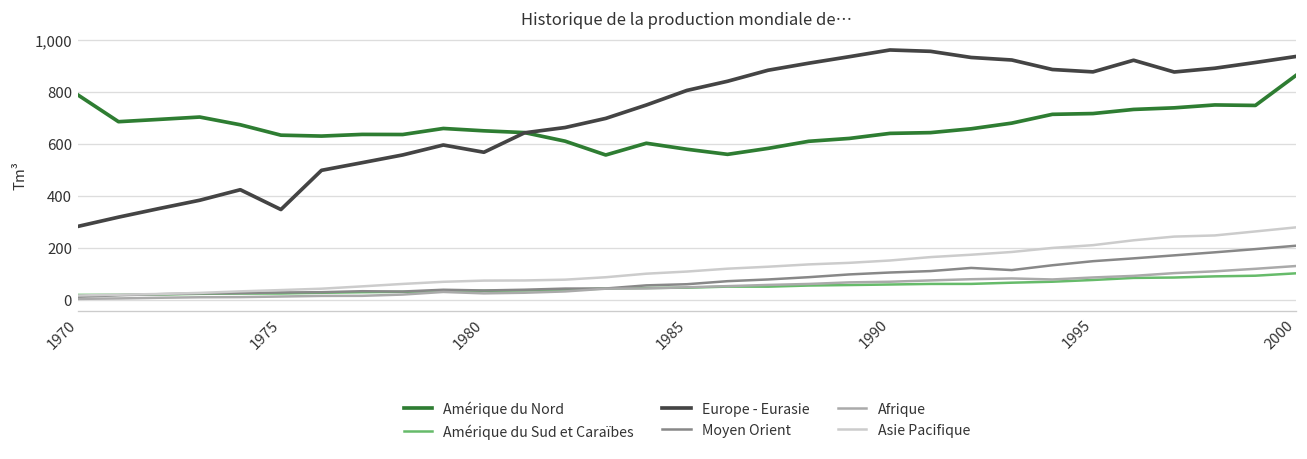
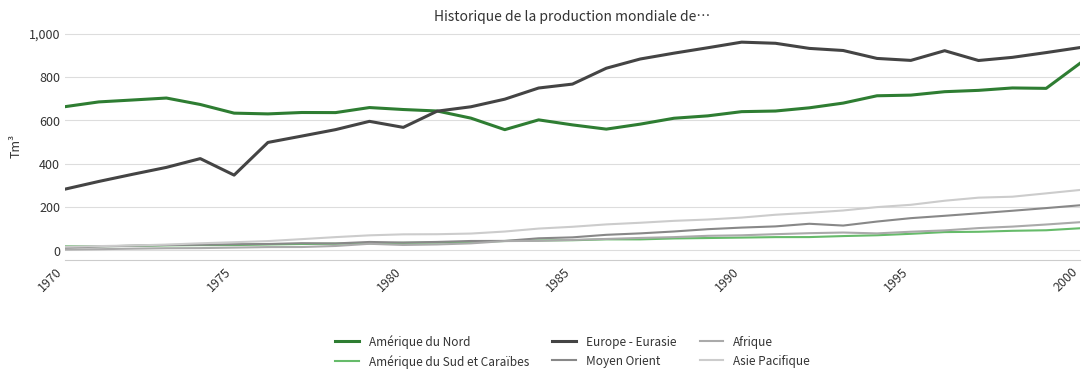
Amérique du Nord, 1970: 790 -> 660
Europe - Eurasie, 1985: 810 -> 770
